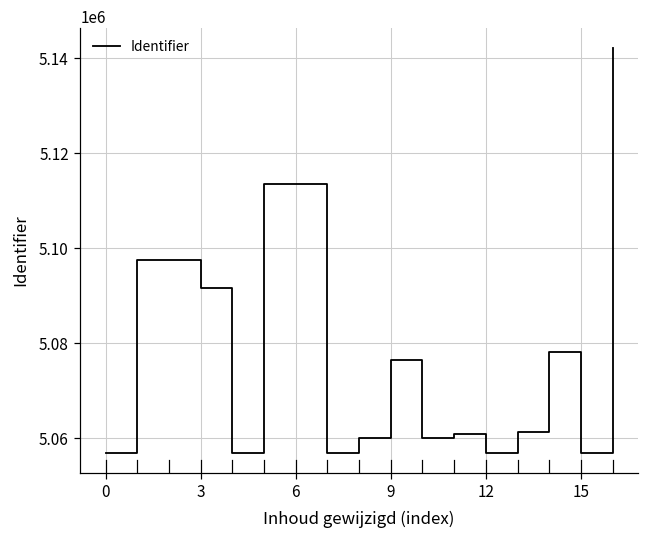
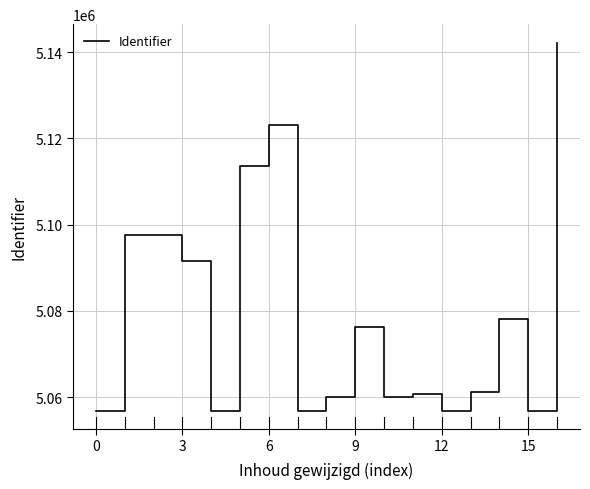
6: 5114000 -> 5123000
